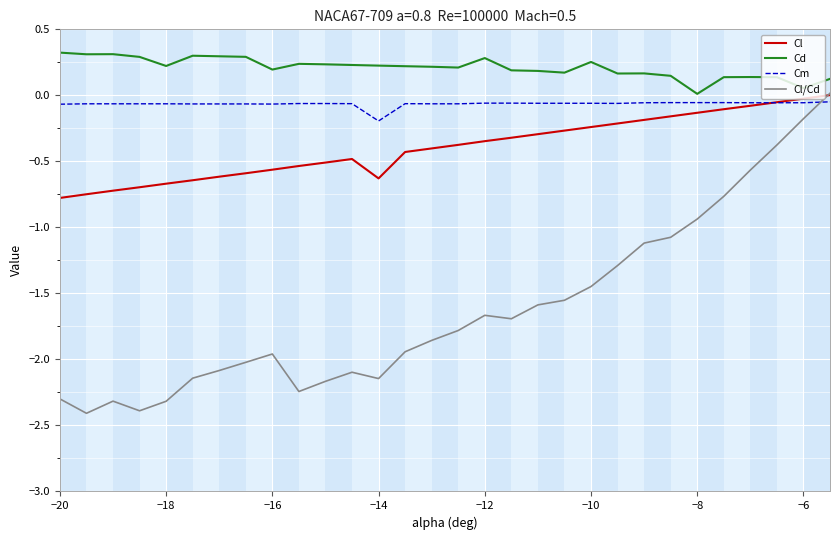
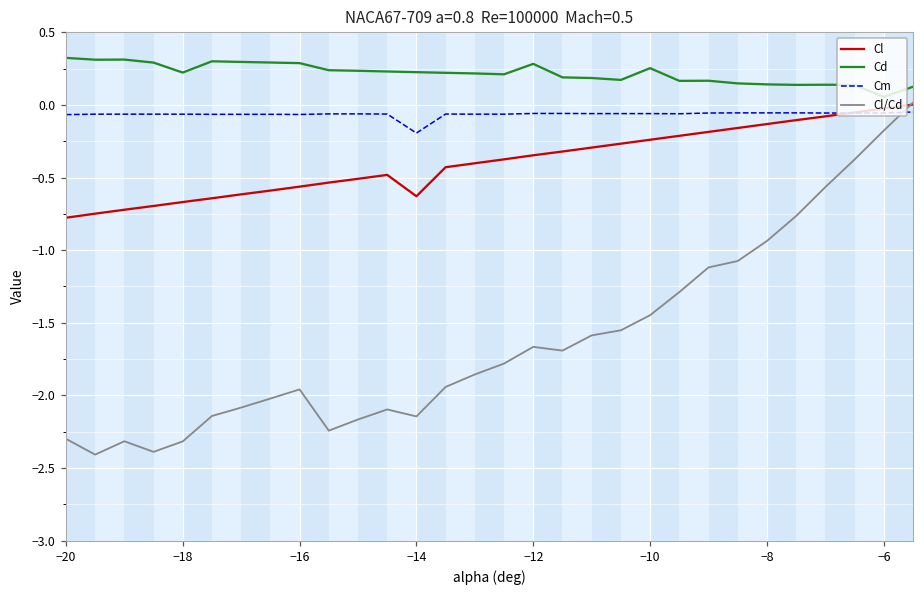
Cd, −16: 0.20 -> 0.29
Cd, −8: 0.01 -> 0.14
